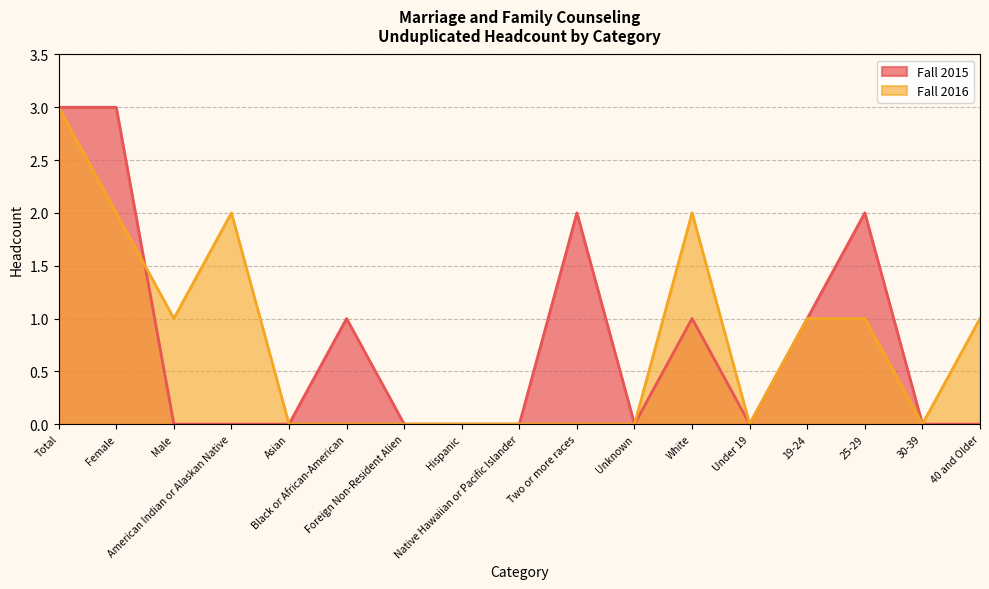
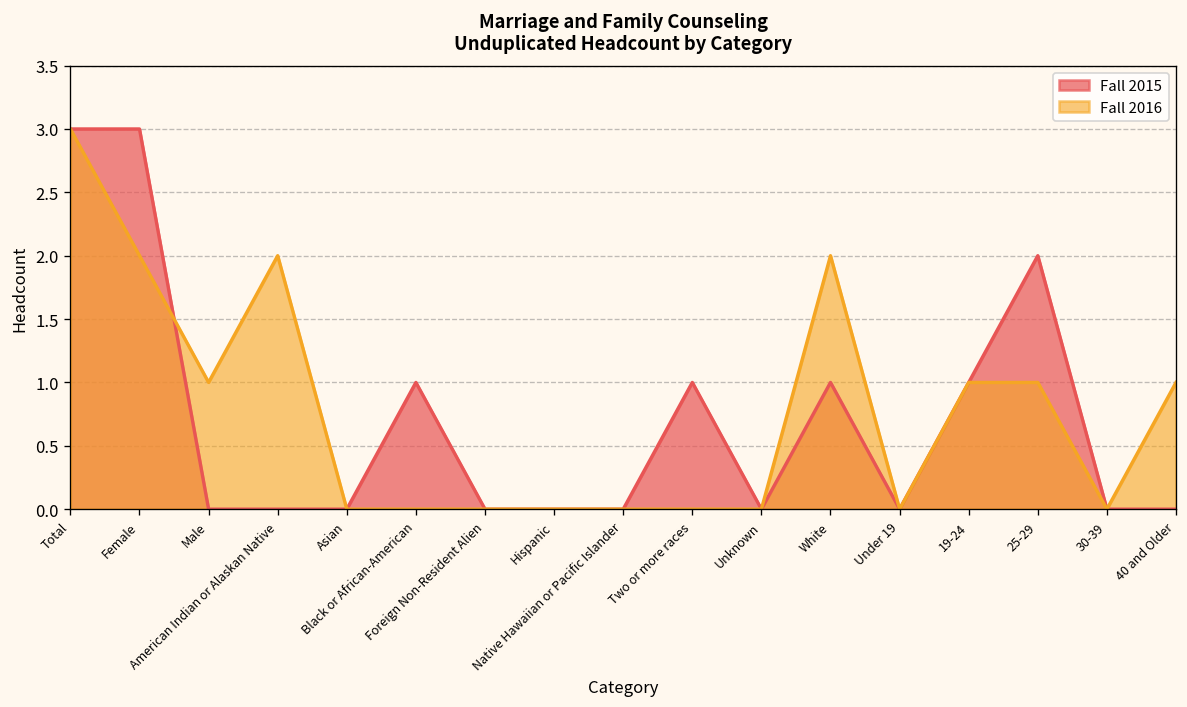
Fall 2015, Two or more races: 2 -> 1
